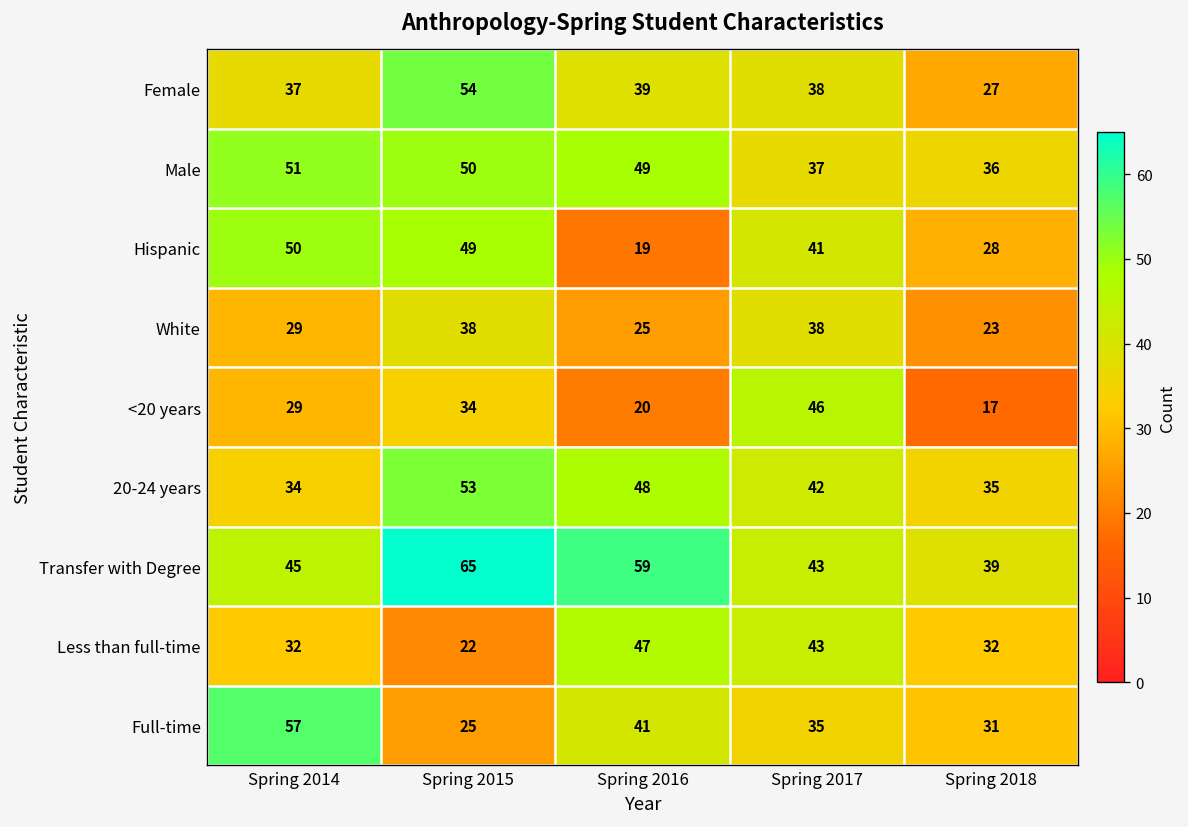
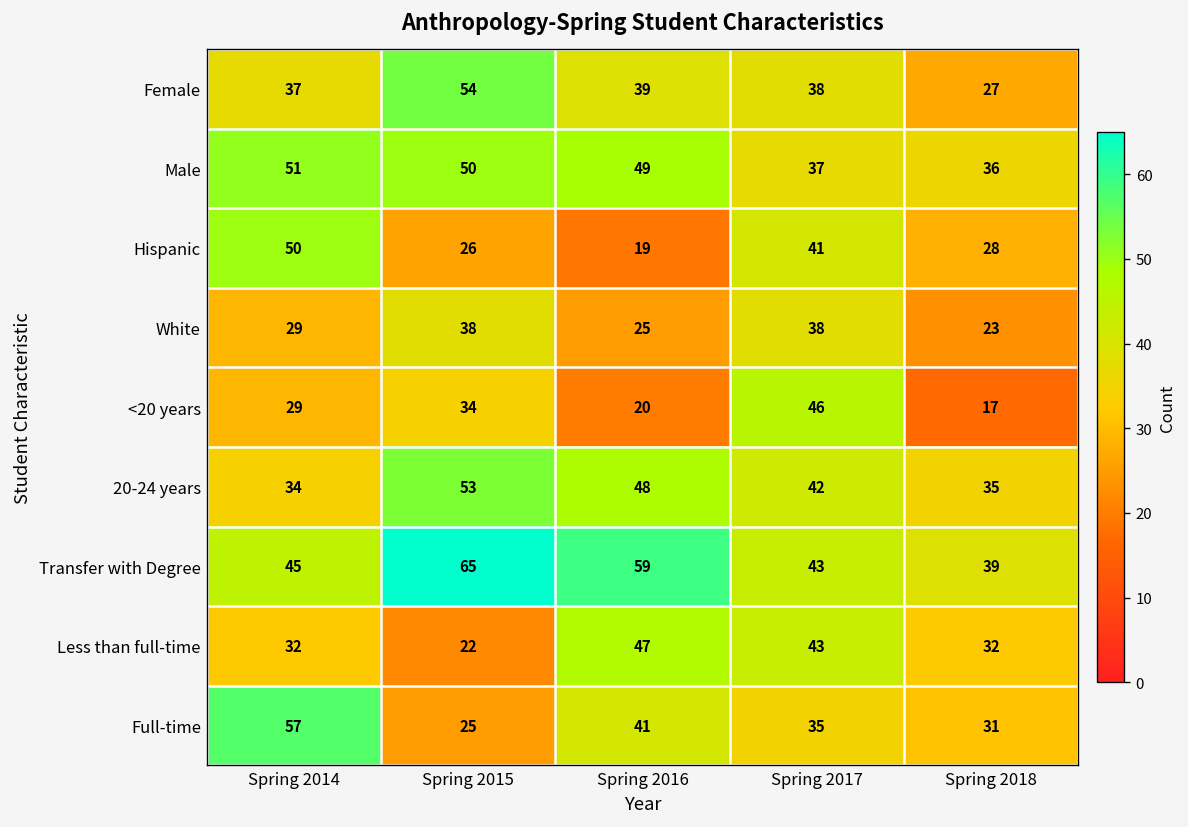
Hispanic, Spring 2015: 49 -> 26
